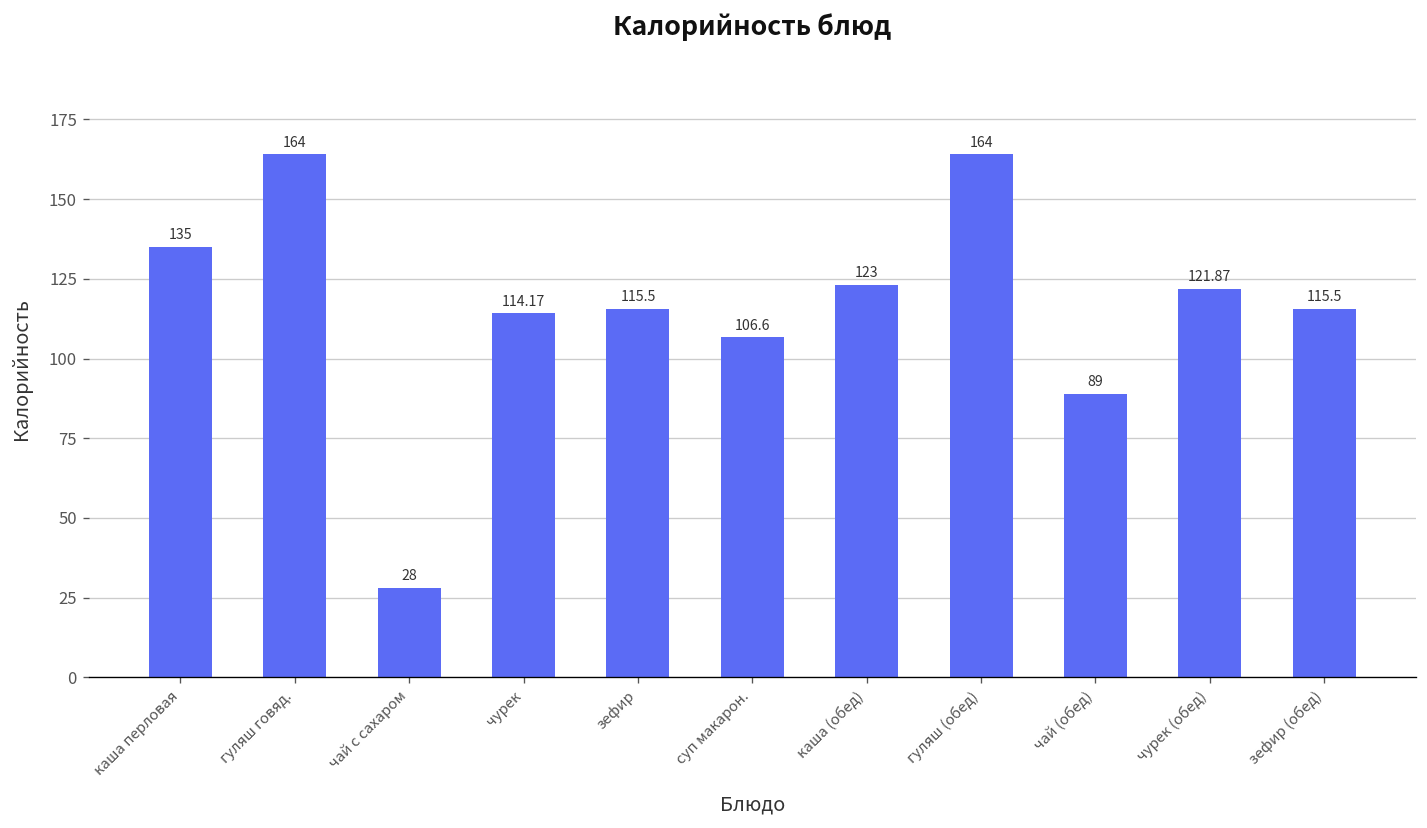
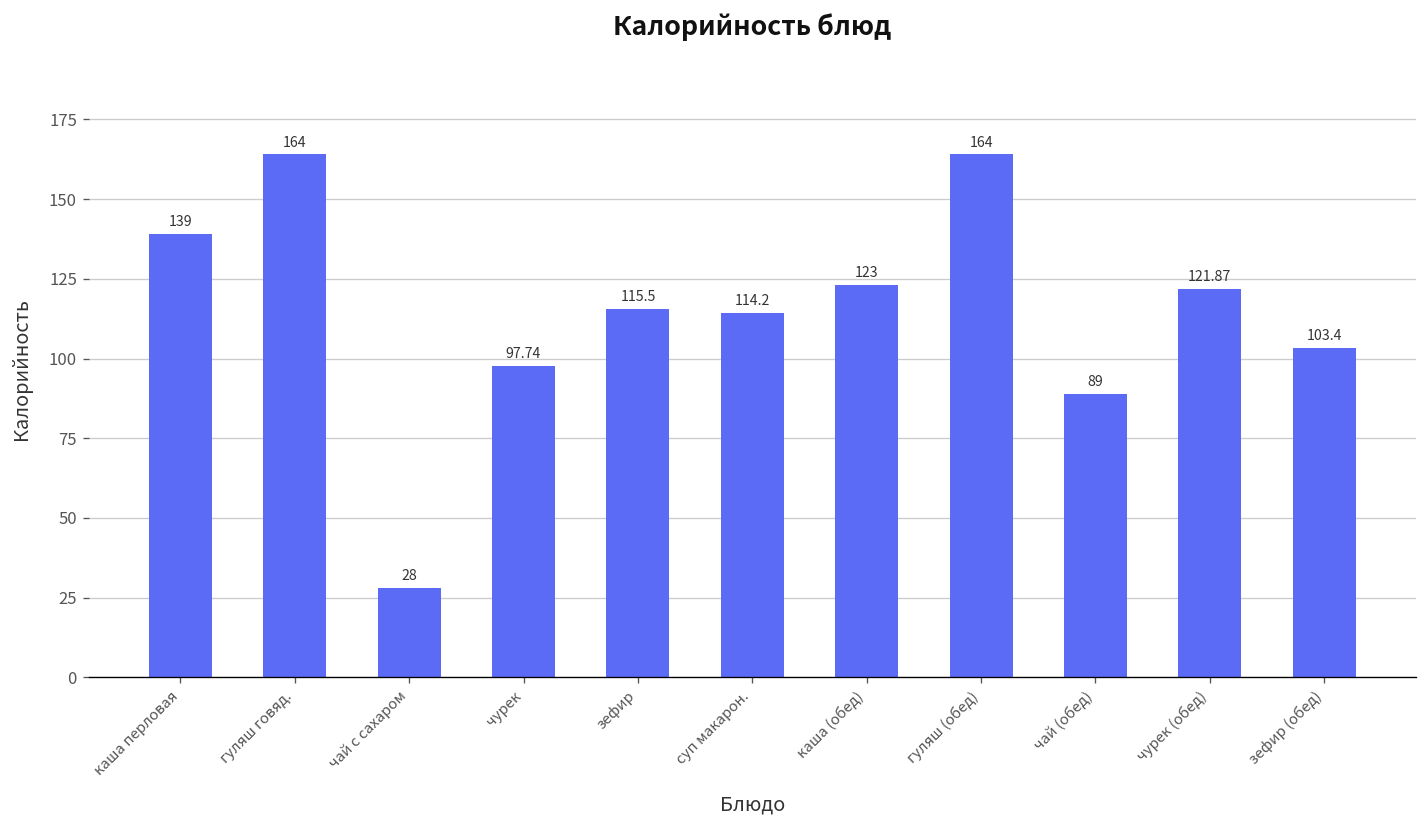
каша перловая: 135 -> 139
чурек: 114.17 -> 97.74
суп макарон.: 106.6 -> 114.2
зефир (обед): 115.5 -> 103.4
